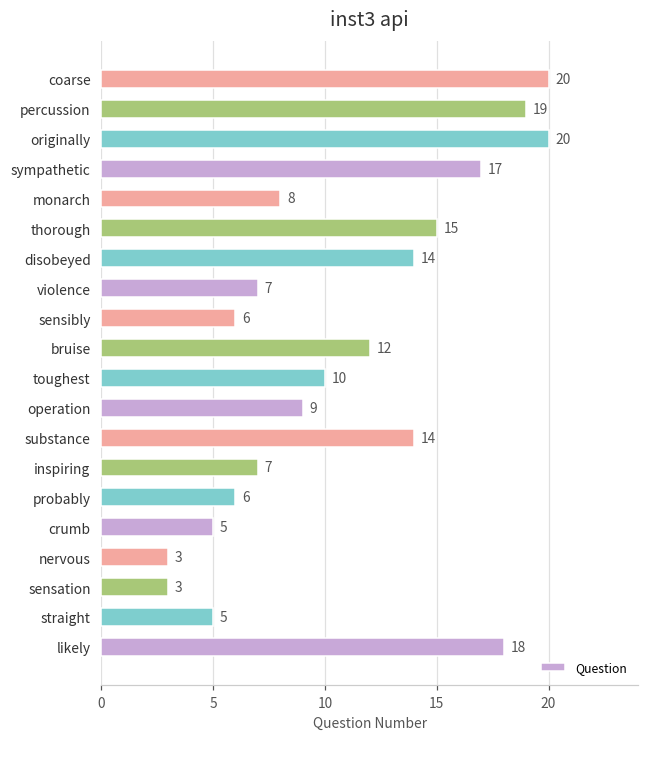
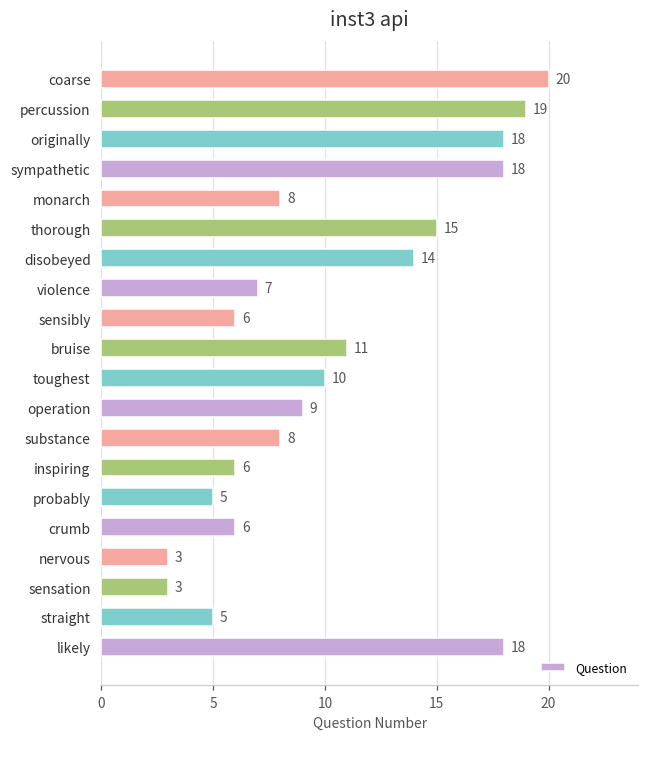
originally: 20 -> 18
sympathetic: 17 -> 18
bruise: 12 -> 11
substance: 14 -> 8
inspiring: 7 -> 6
probably: 6 -> 5
crumb: 5 -> 6
